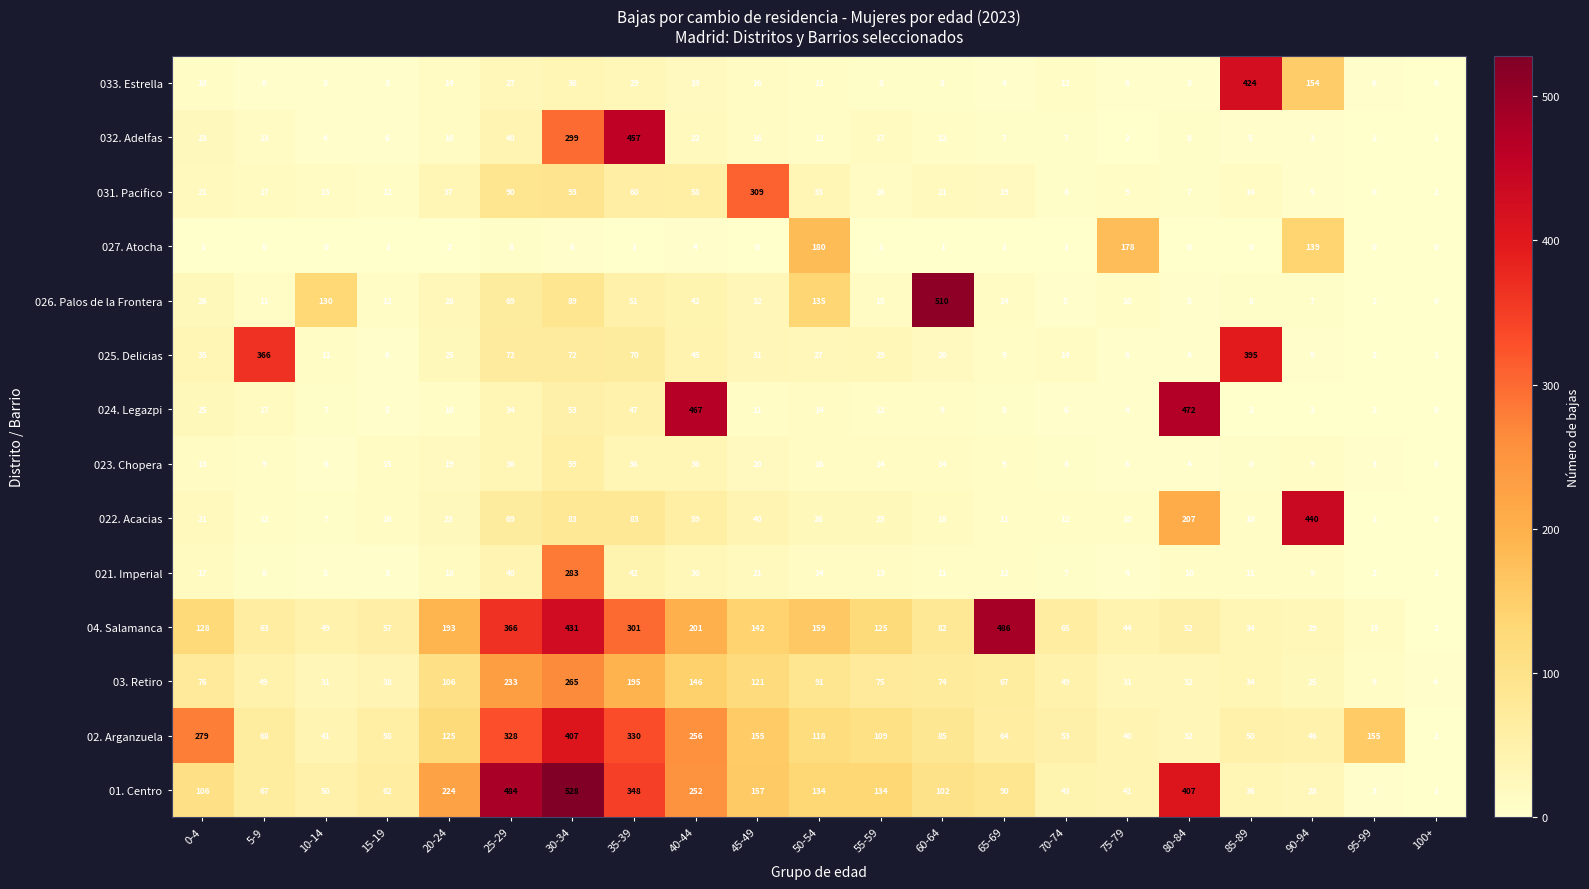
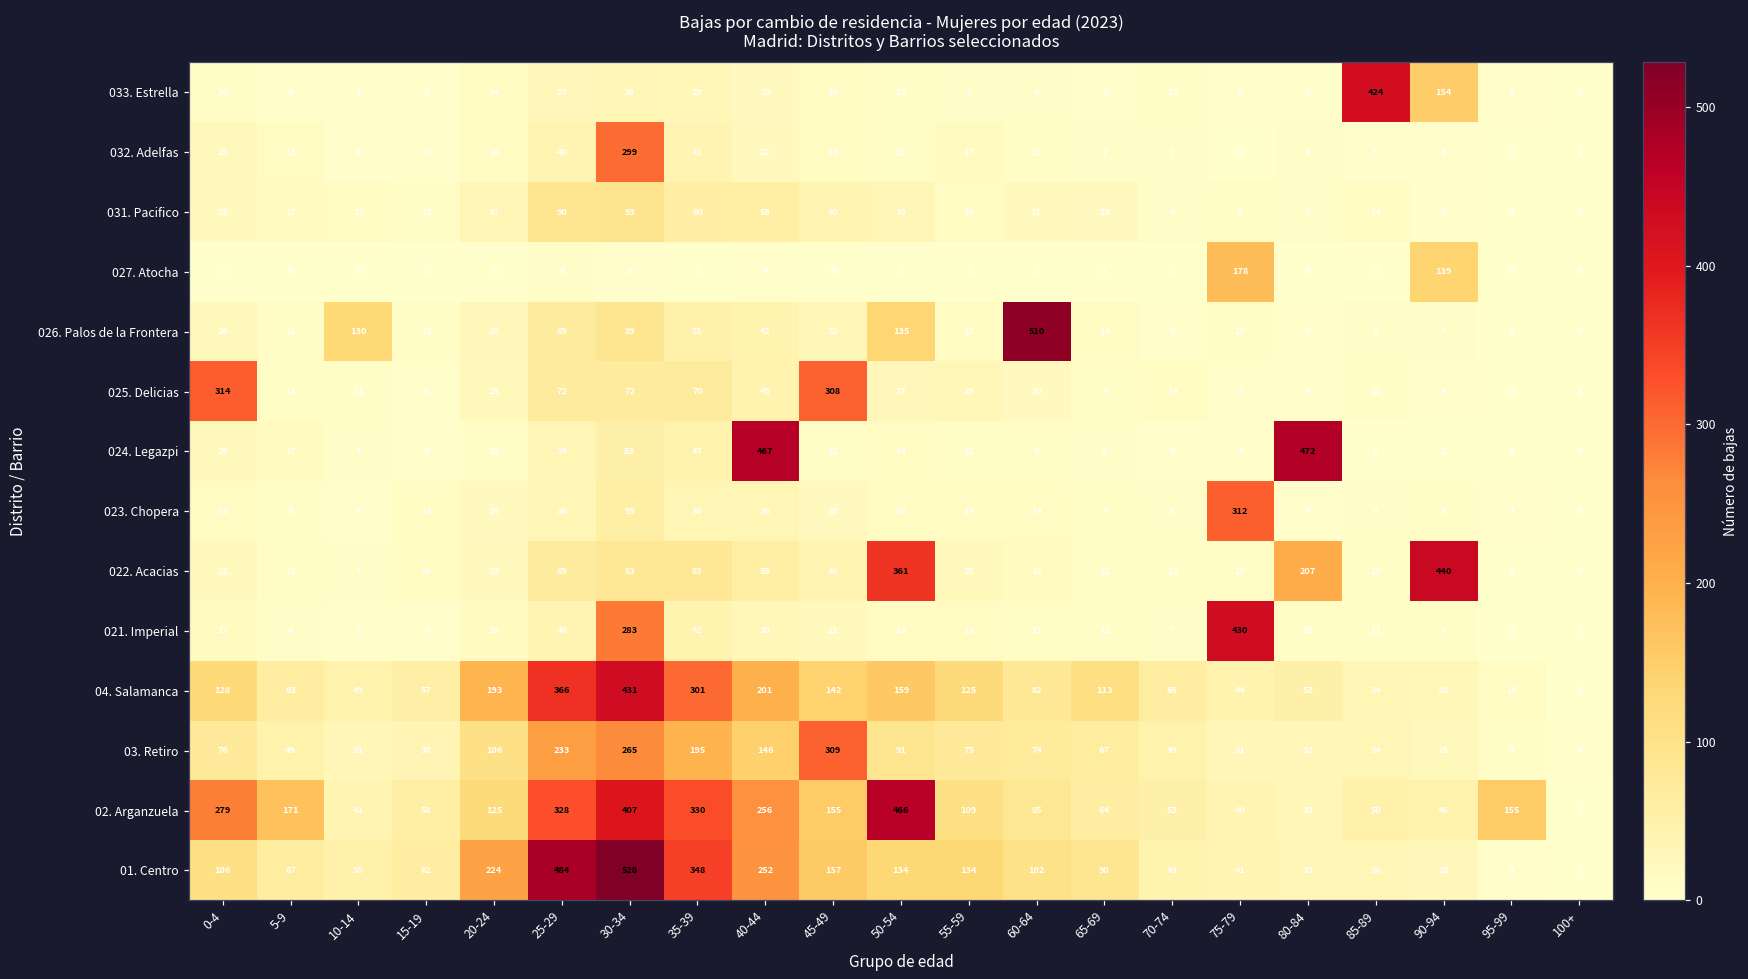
032. Adelfas, 35-39: 457 -> 41
031. Pacifico, 45-49: 309 -> 40
027. Atocha, 50-54: 180 -> 1
025. Delicias, 0-4: 35 -> 314
025. Delicias, 5-9: 366 -> 11
025. Delicias, 45-49: 31 -> 308
025. Delicias, 85-89: 395 -> 11
023. Chopera, 75-79: 6 -> 312
022. Acacias, 50-54: 26 -> 361
021. Imperial, 75-79: 4 -> 430
04. Salamanca, 65-69: 486 -> 113
03. Retiro, 45-49: 121 -> 309
02. Arganzuela, 5-9: 68 -> 171
02. Arganzuela, 50-54: 118 -> 466
01. Centro, 80-84: 407 -> 33
